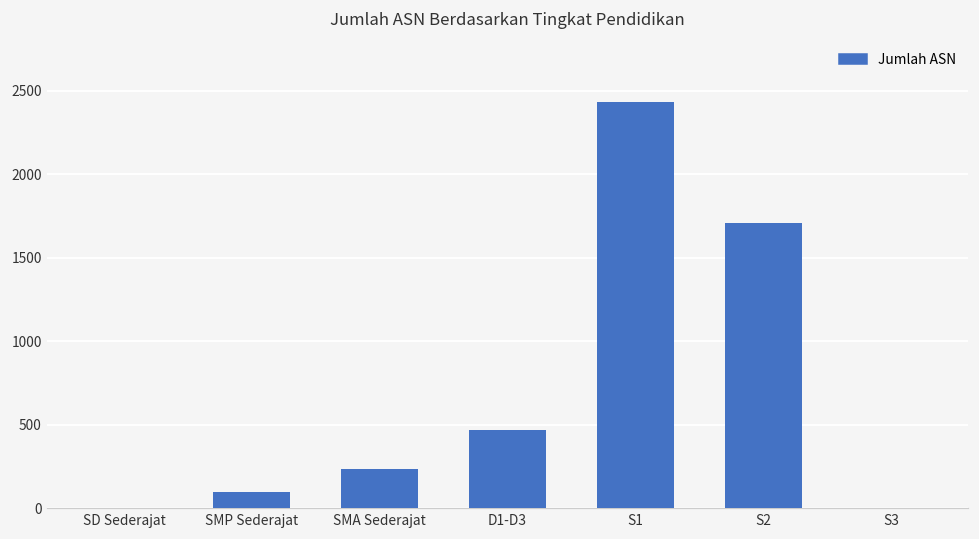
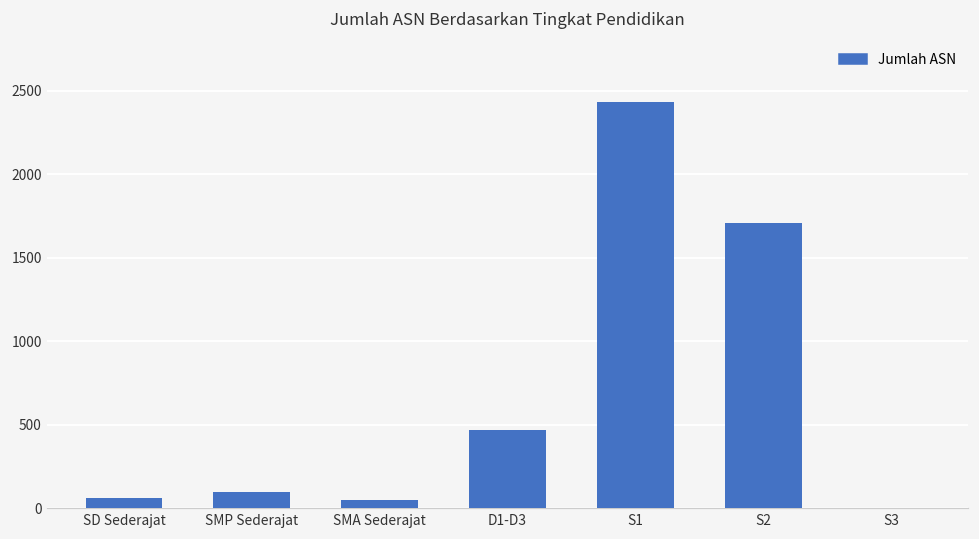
SD Sederajat: 0 -> 60
SMA Sederajat: 240 -> 50
